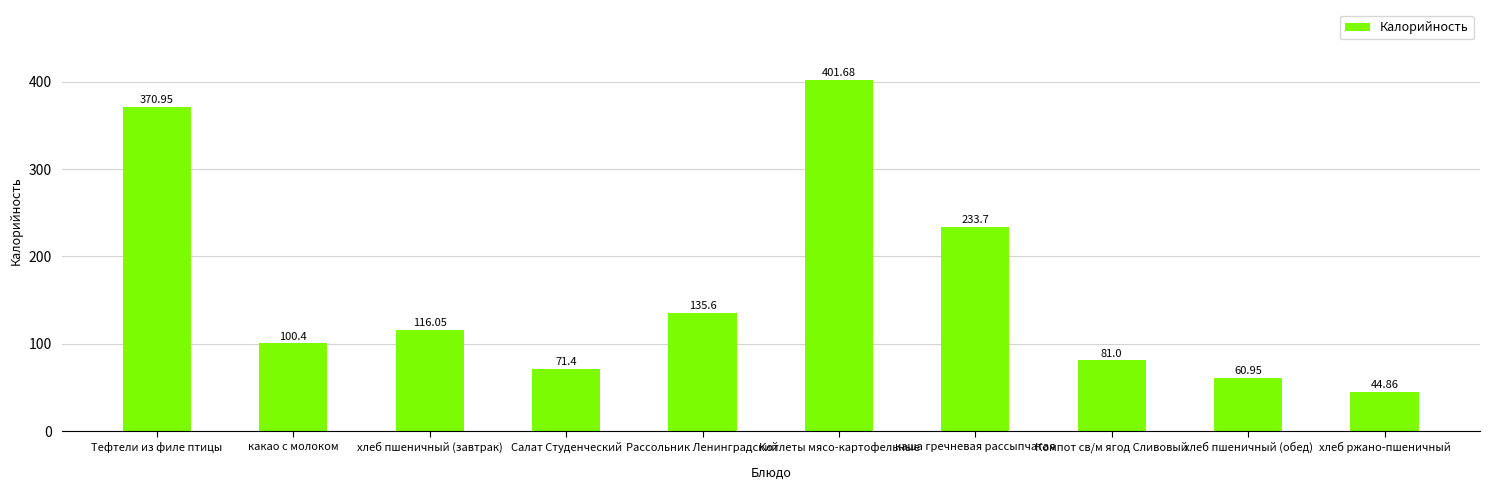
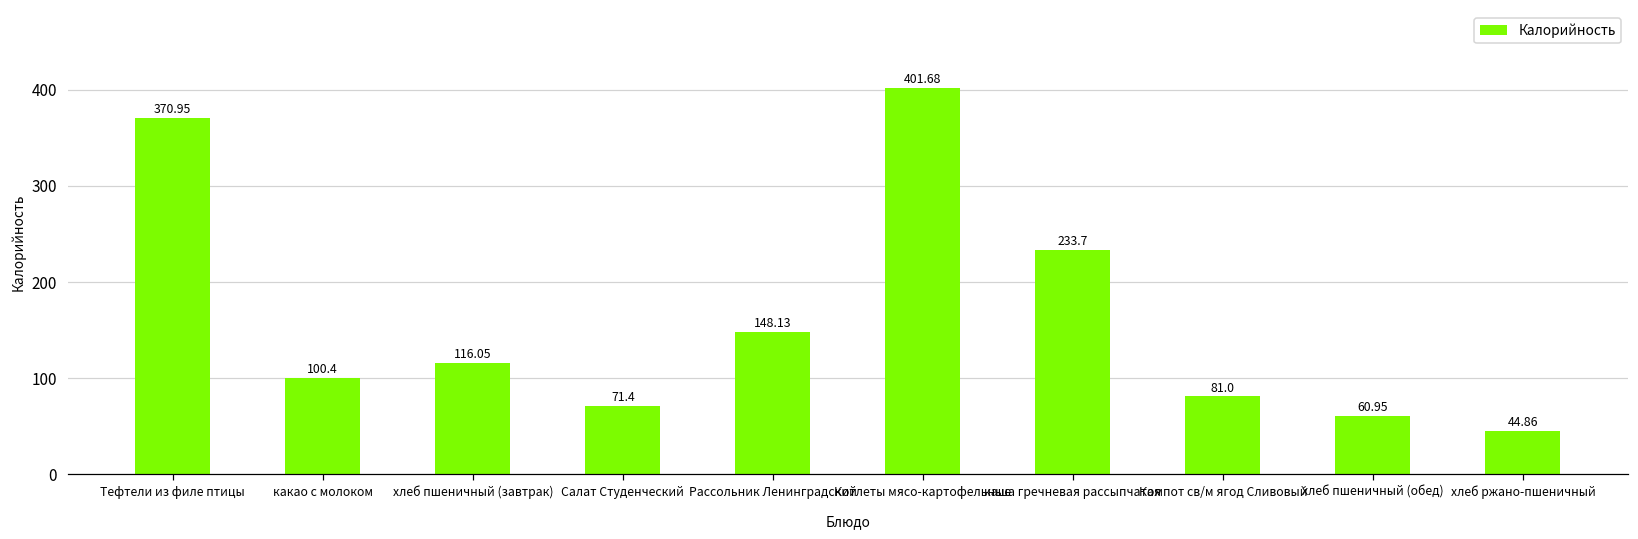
Рассольник Ленинградский: 135.6 -> 148.13
